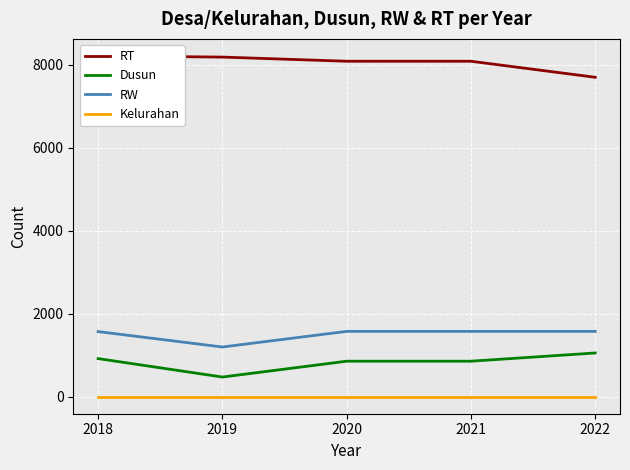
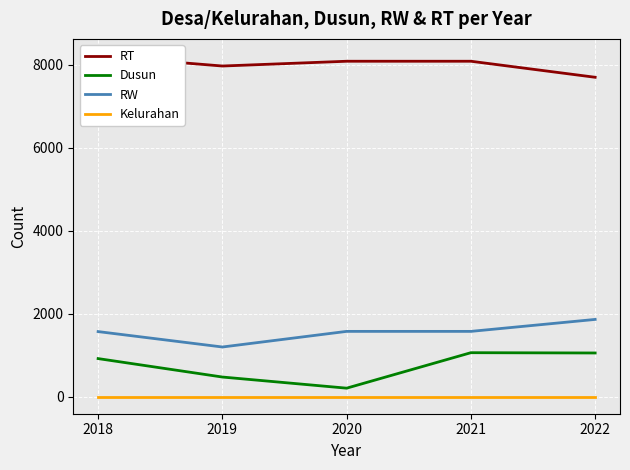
RT, 2019: 8200 -> 8000
Dusun, 2020: 900 -> 200
Dusun, 2021: 900 -> 1100
RW, 2022: 1600 -> 1900
